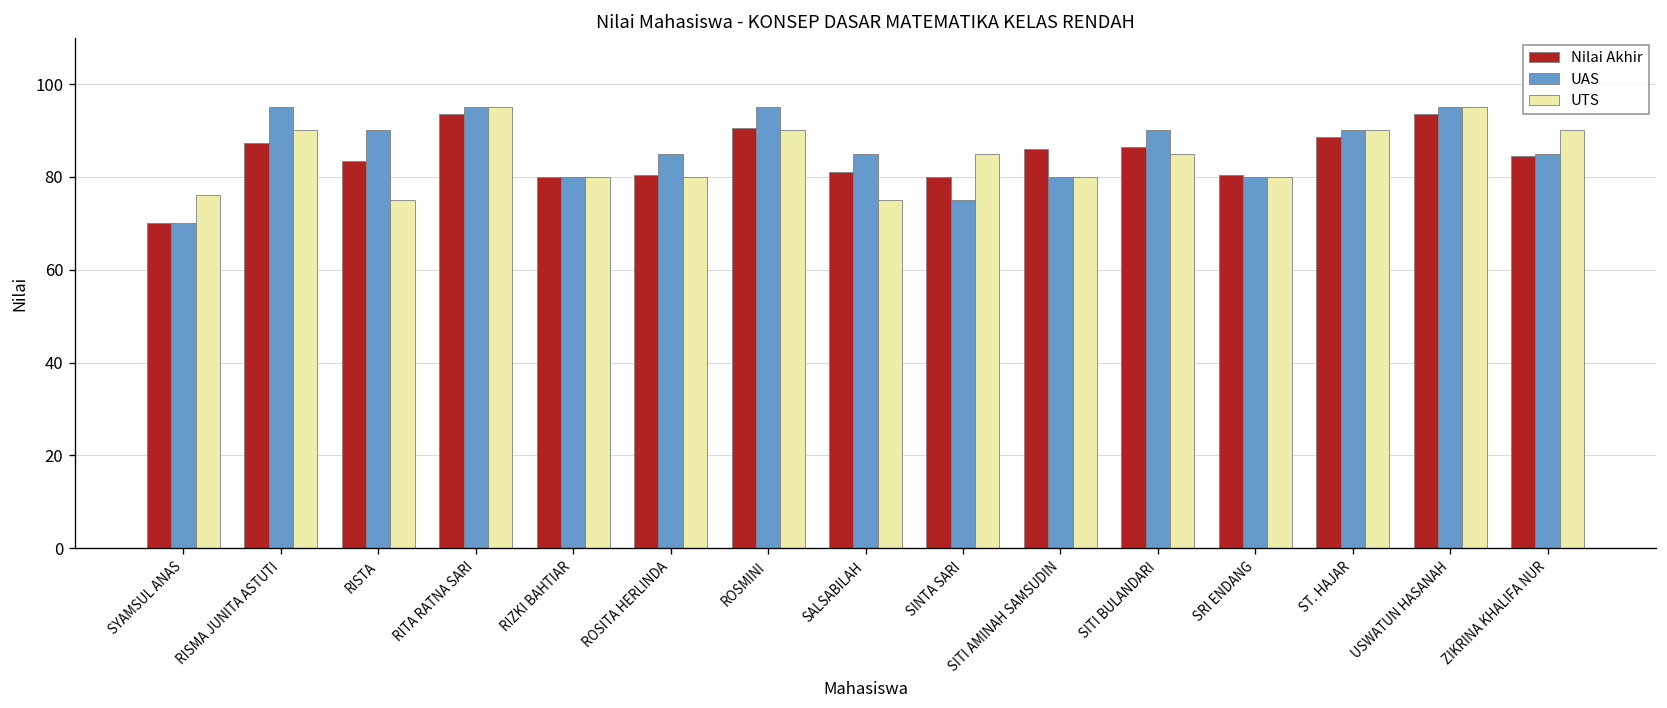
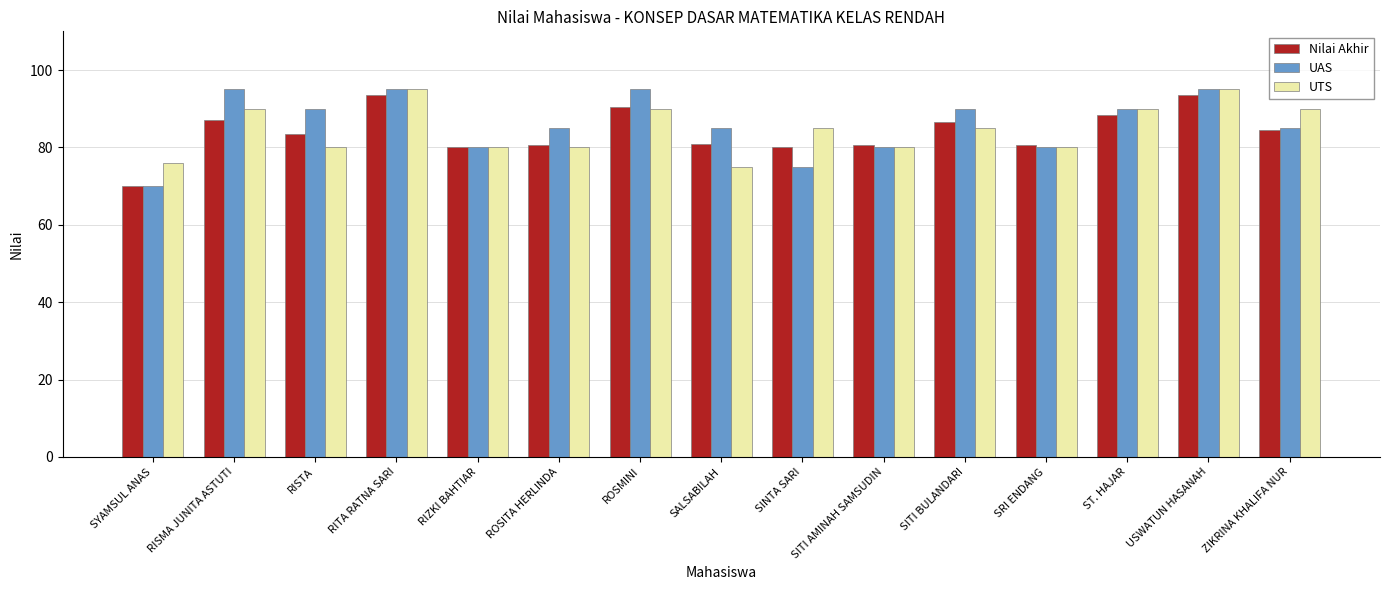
UTS, RISTA: 75 -> 80
Nilai Akhir, SITI AMINAH SAMSUDIN: 86 -> 81
